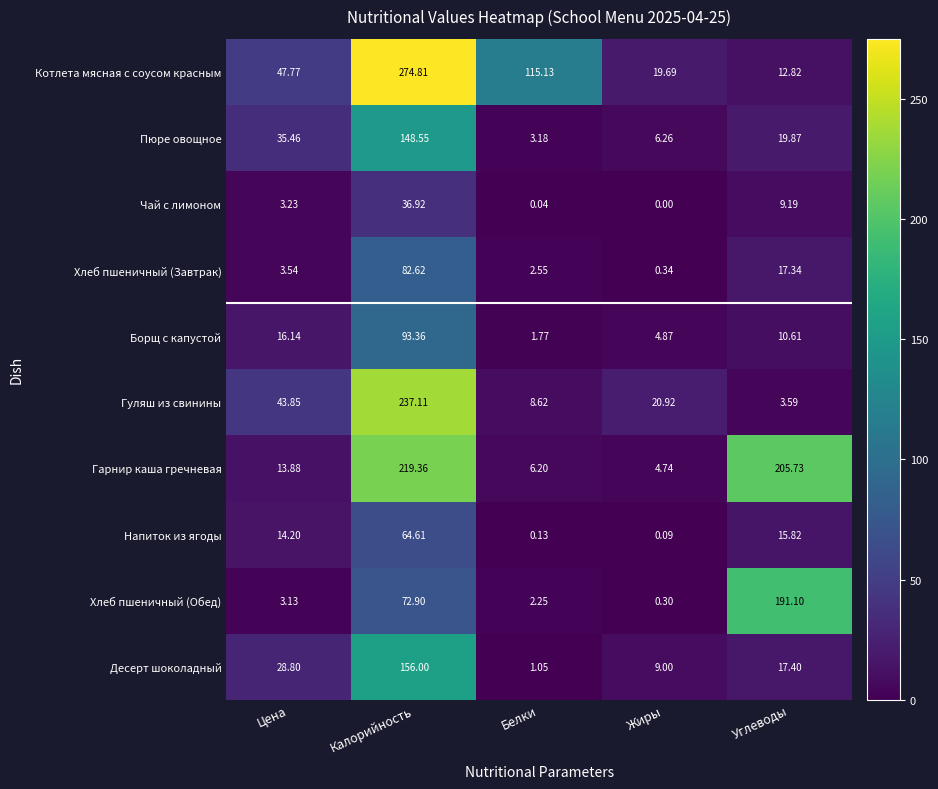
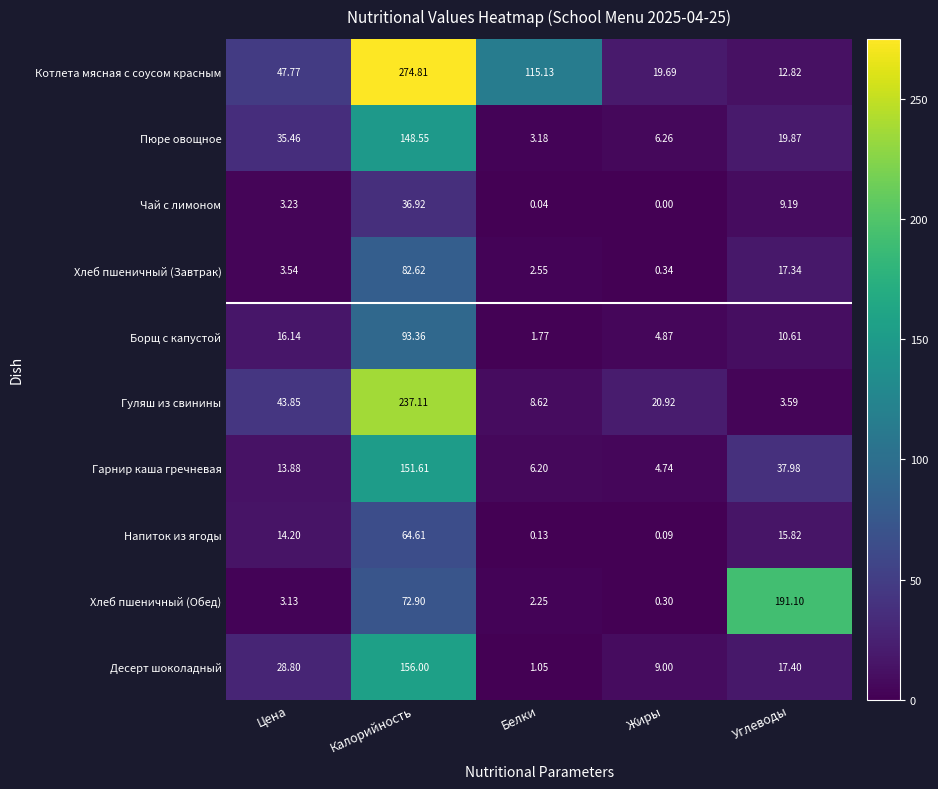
Гарнир каша гречневая, Калорийность: 219.36 -> 151.61
Гарнир каша гречневая, Углеводы: 205.73 -> 37.98
